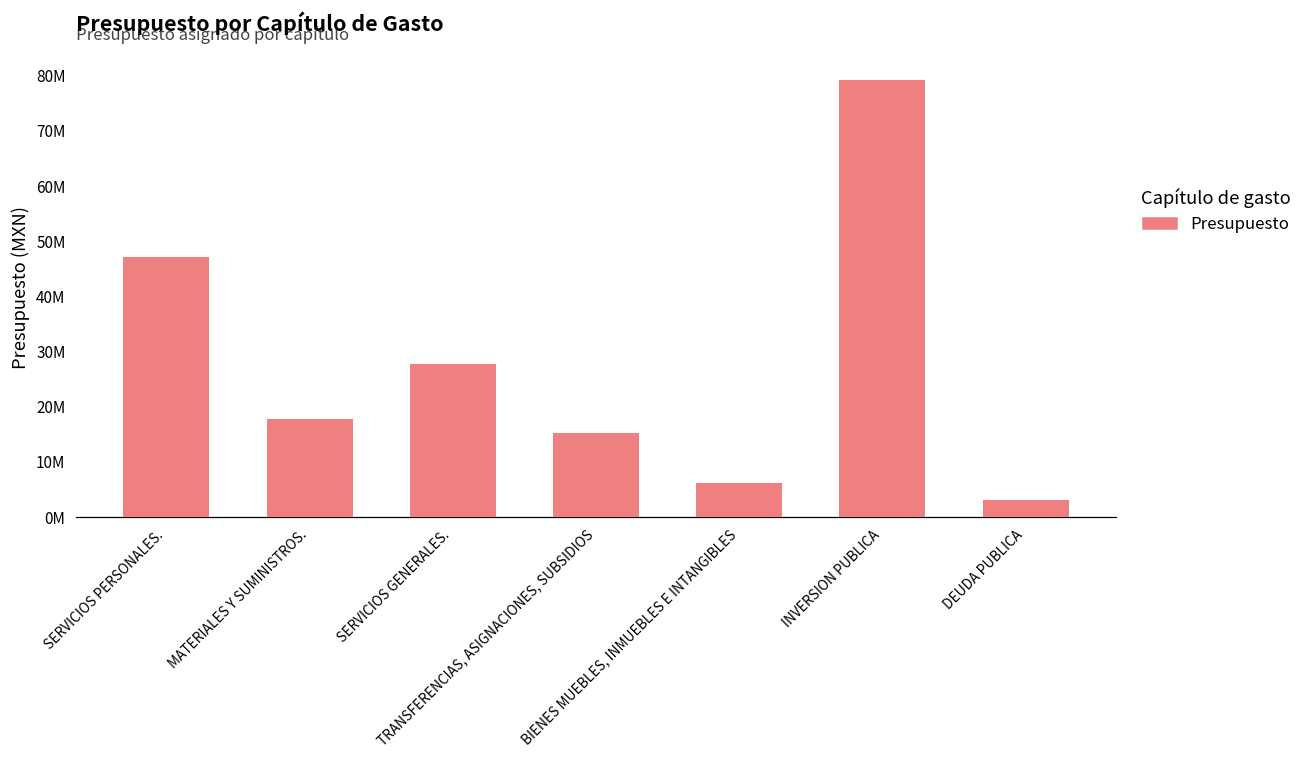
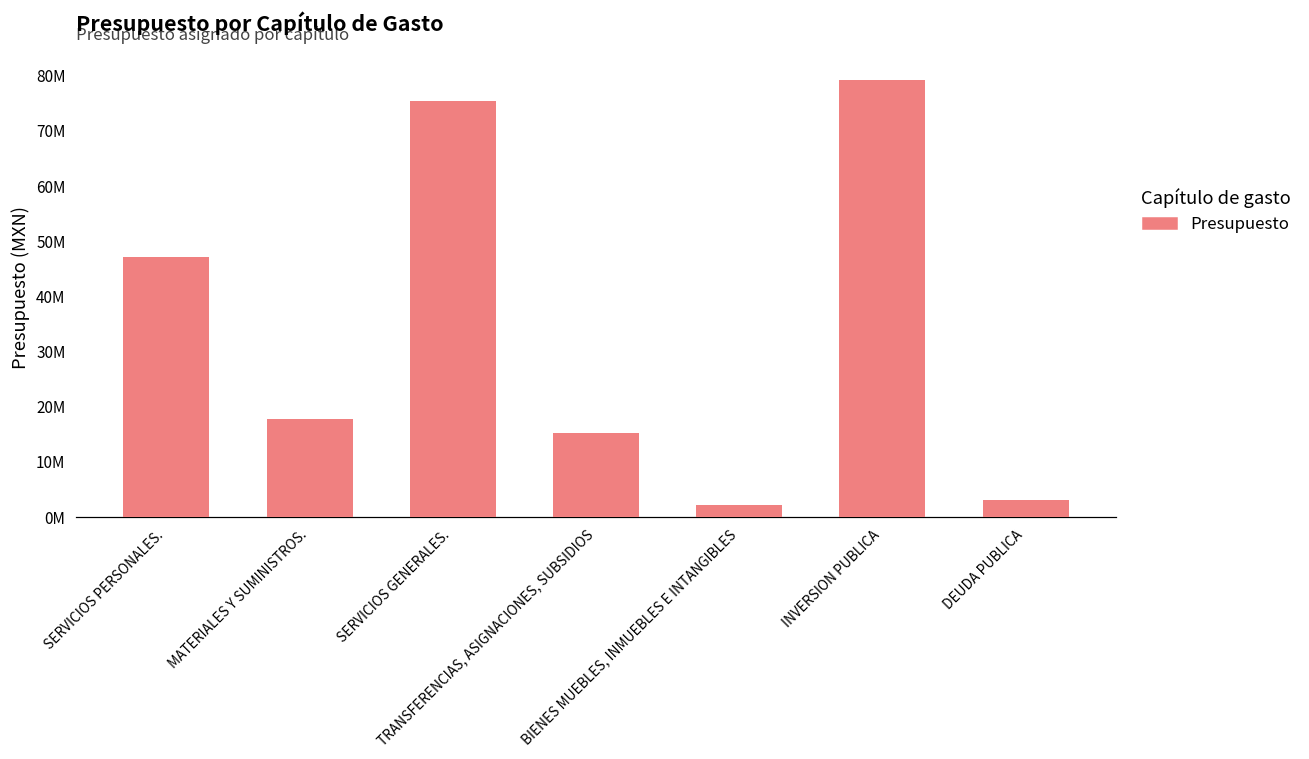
SERVICIOS GENERALES.: 28000000 -> 75000000
BIENES MUEBLES, INMUEBLES E INTANGIBLES: 6000000 -> 2000000
